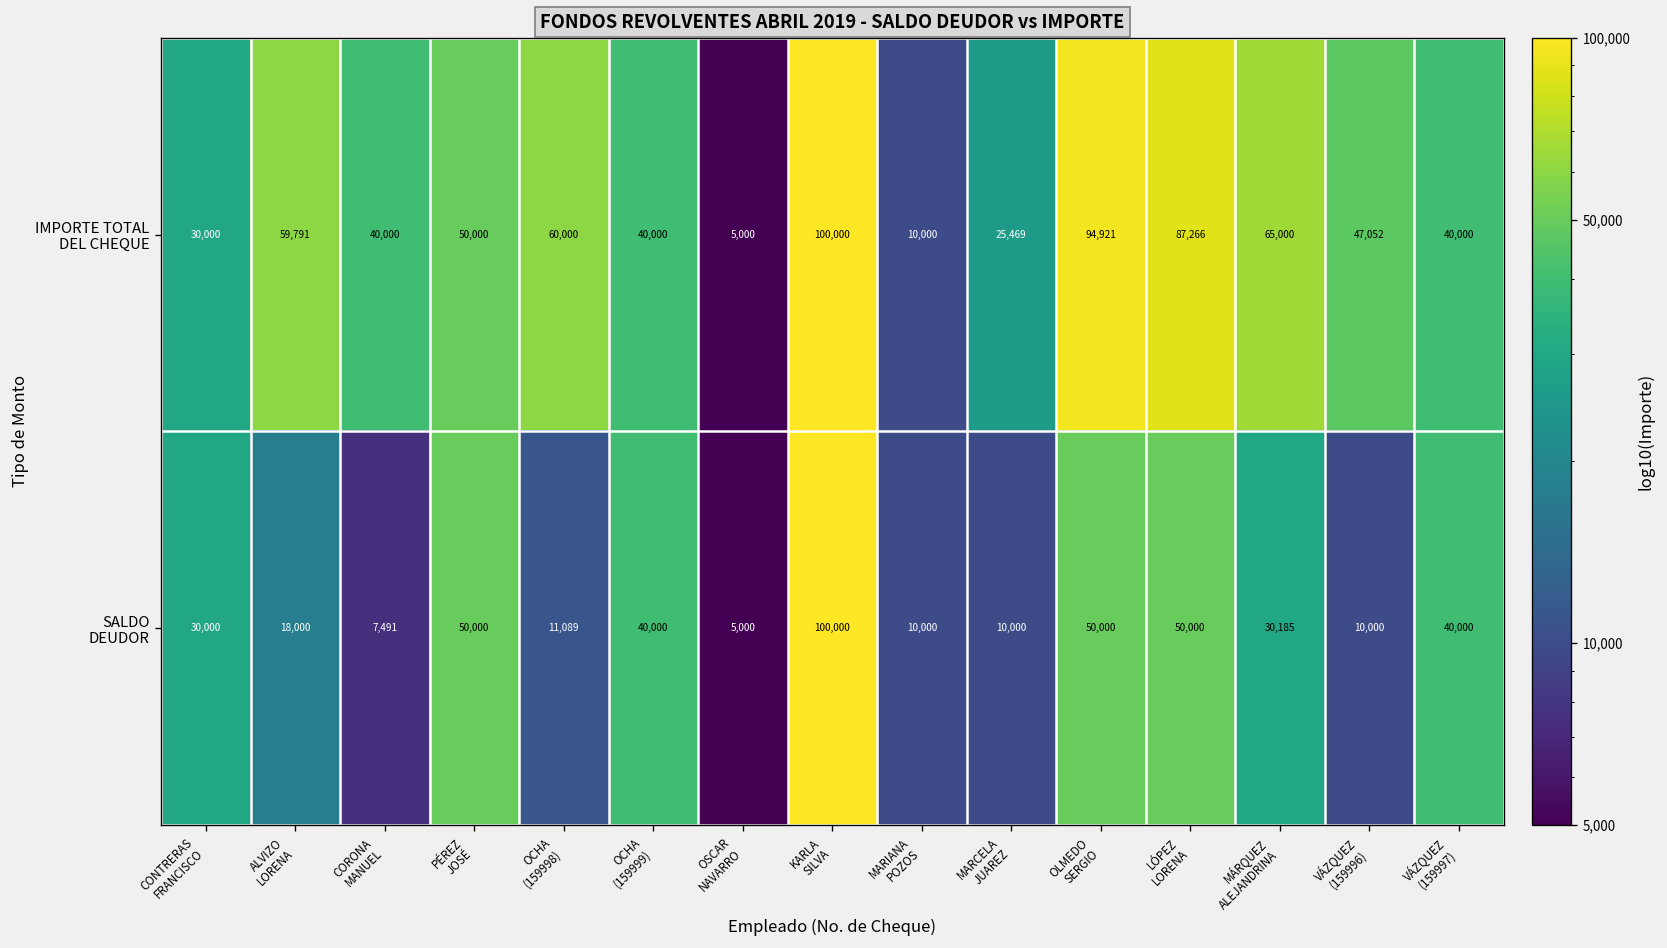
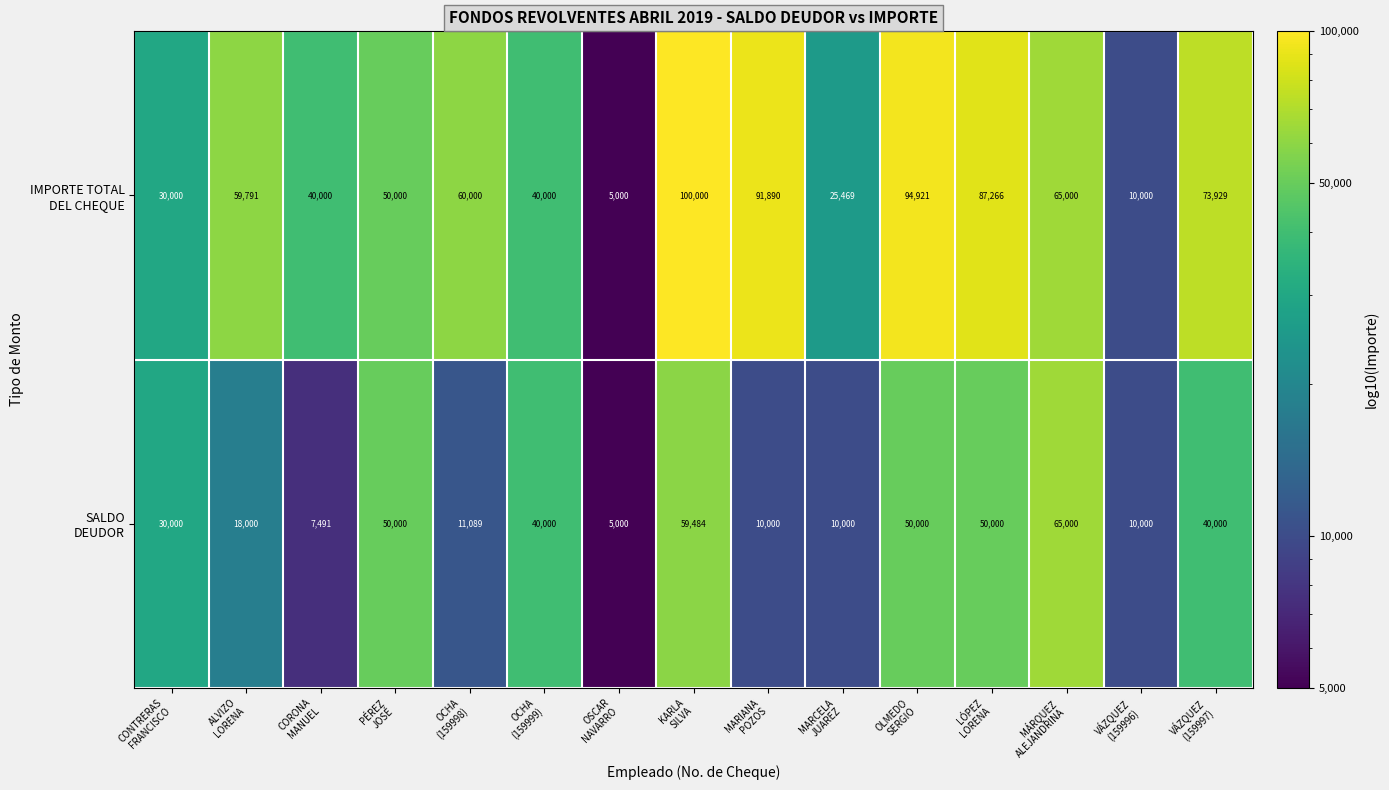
IMPORTE TOTAL DEL CHEQUE, MARIANA POZOS: 10,000 -> 91,890
IMPORTE TOTAL DEL CHEQUE, VÁZQUEZ (159996): 47,052 -> 10,000
IMPORTE TOTAL DEL CHEQUE, VÁZQUEZ (159997): 40,000 -> 73,929
SALDO DEUDOR, KARLA SILVA: 100,000 -> 59,484
SALDO DEUDOR, MÁRQUEZ ALEJANDRINA: 30,185 -> 65,000
